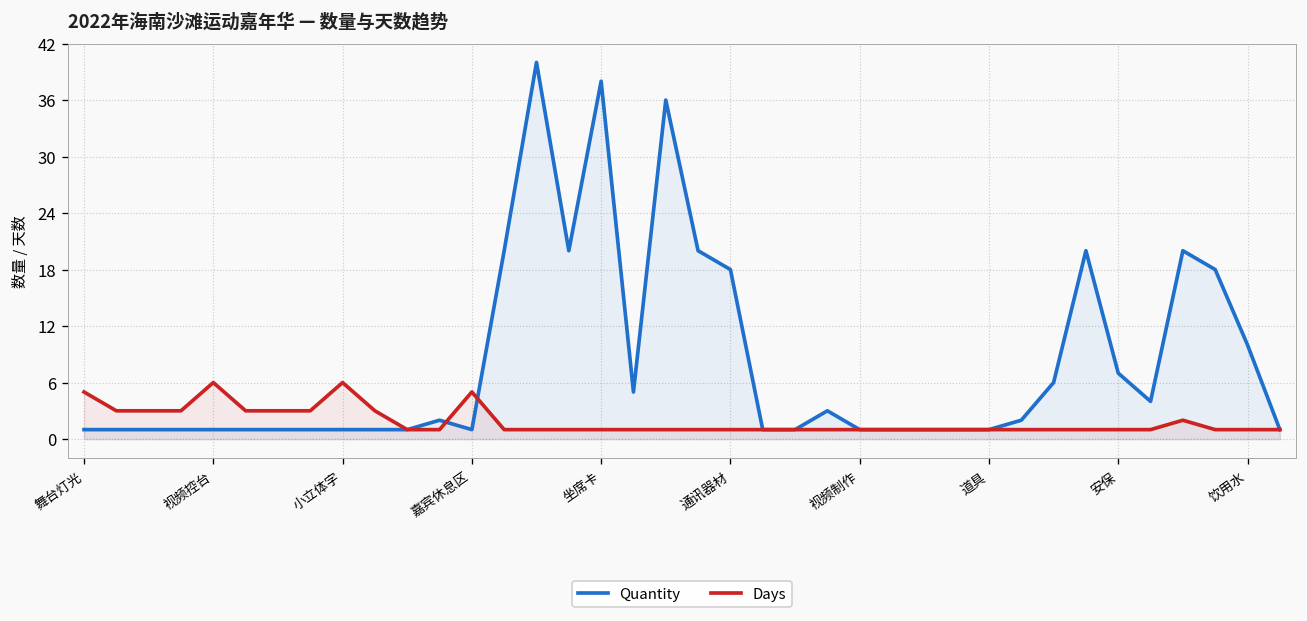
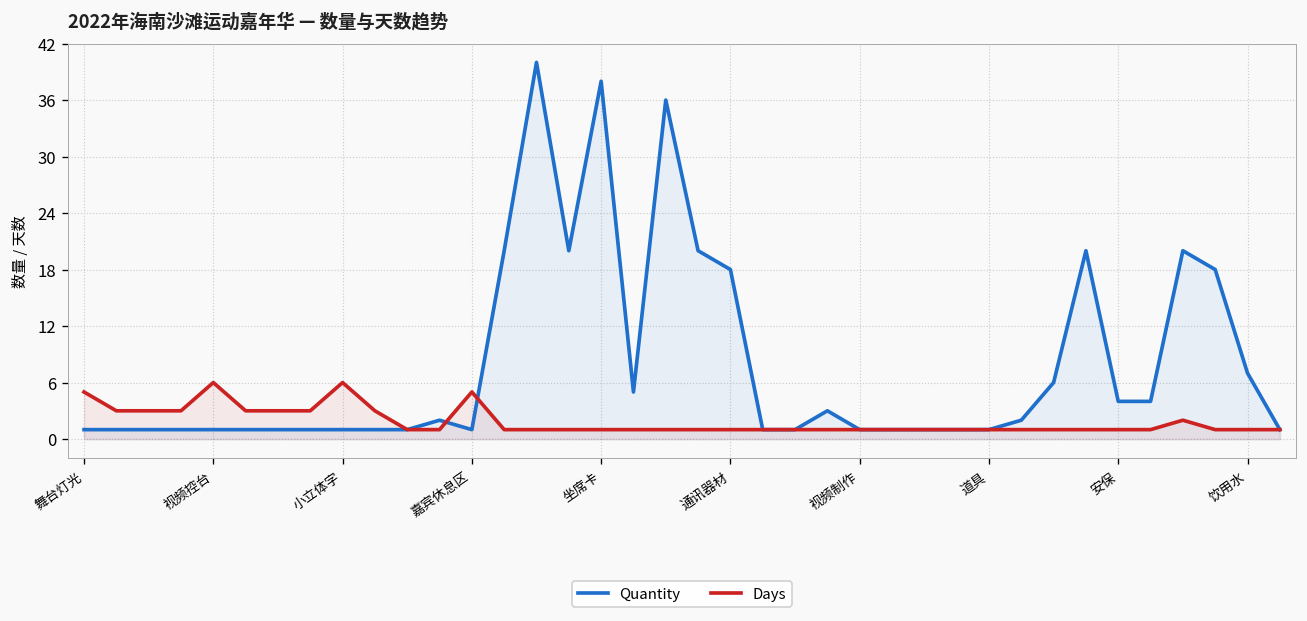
Quantity, 安保: 7 -> 4
Quantity, 饮用水: 10 -> 7
